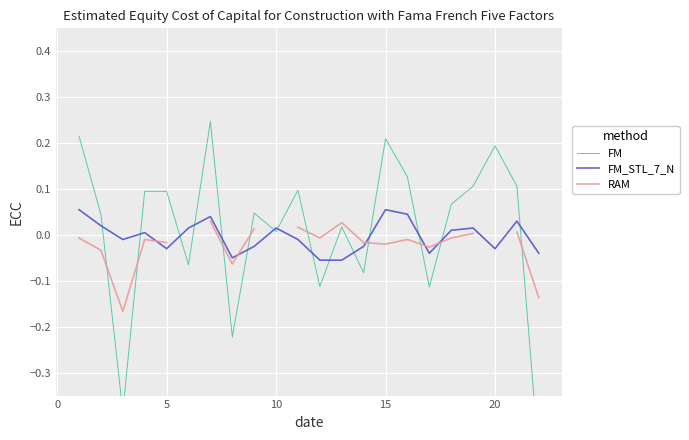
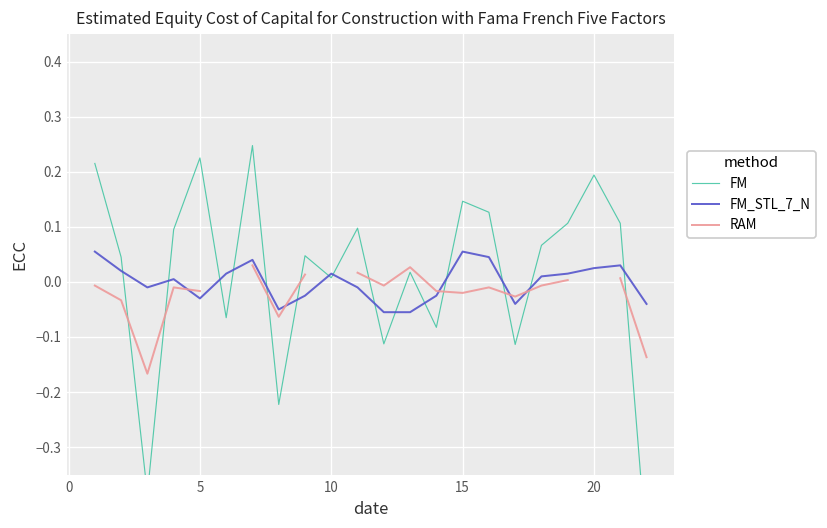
FM, 5: 0.10 -> 0.23
FM, 15: 0.21 -> 0.15
FM_STL_7_N, 20: -0.03 -> 0.03
